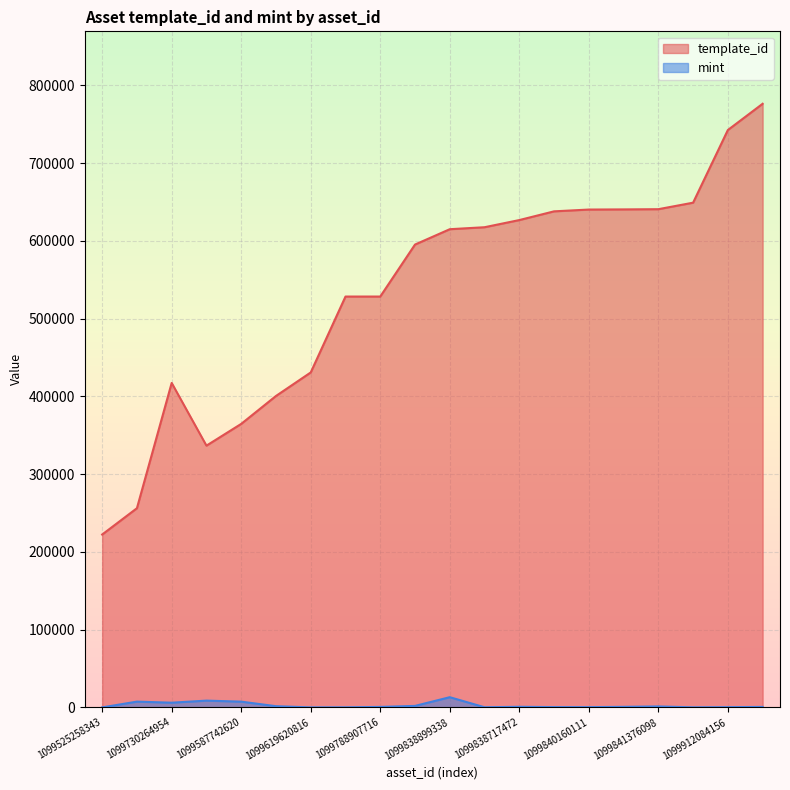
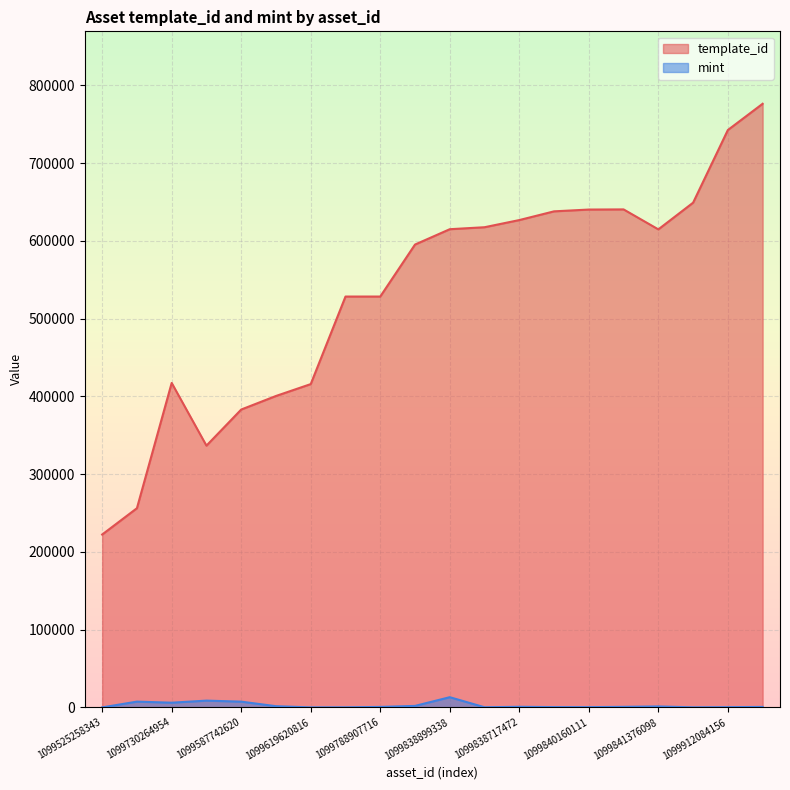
template_id, 1099587742620: 360000 -> 380000
template_id, 1099619620816: 430000 -> 420000
template_id, 1099841376098: 640000 -> 610000
